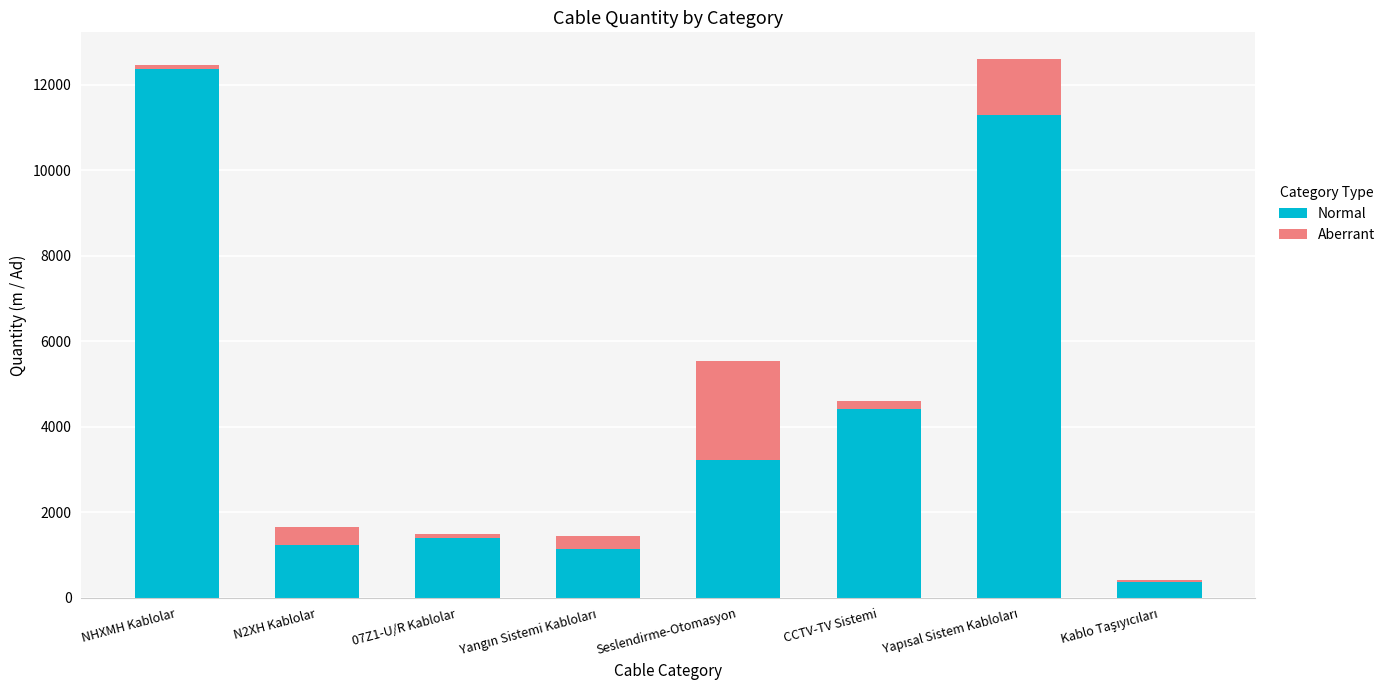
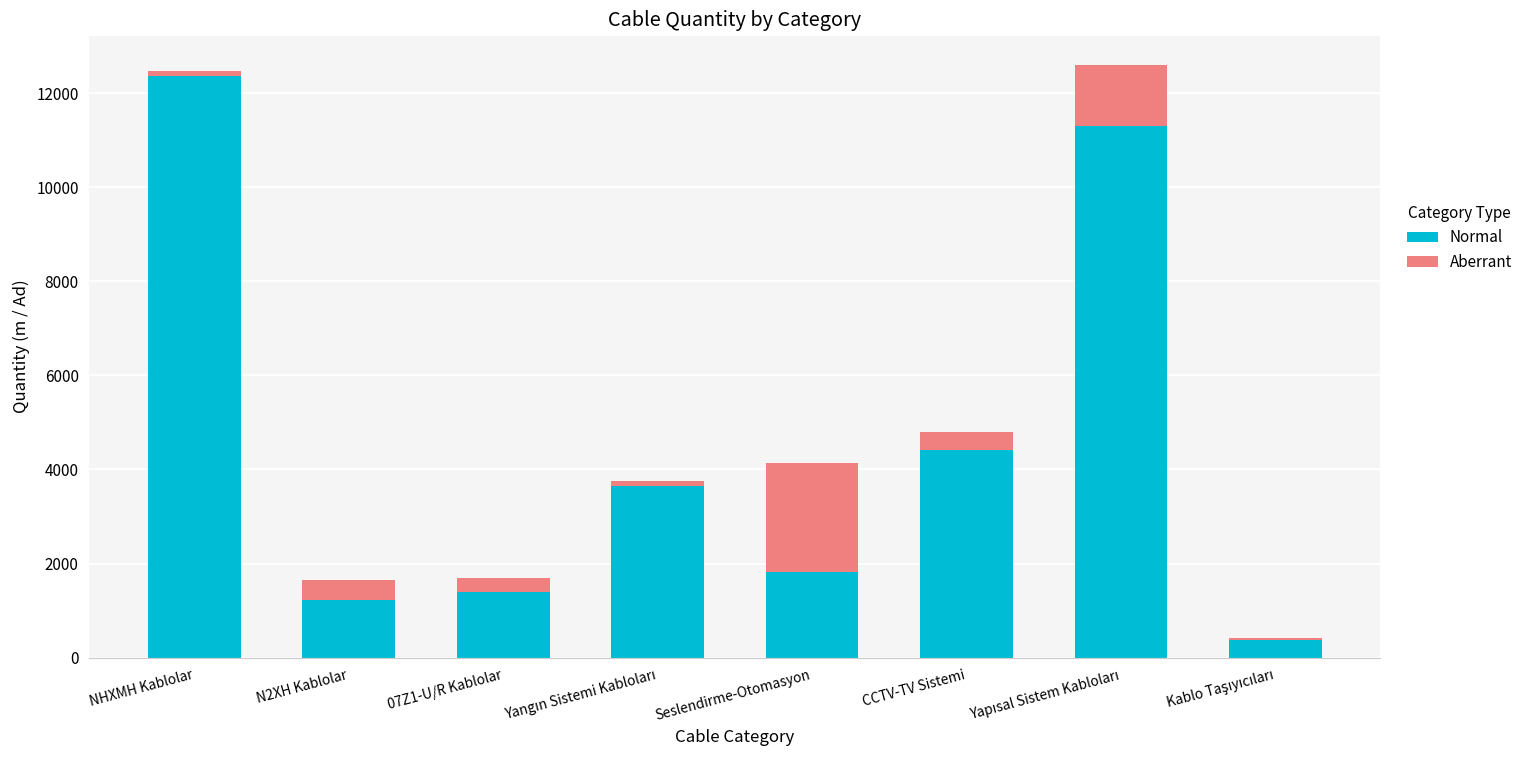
Aberrant, 07Z1-U/R Kablolar: 100 -> 300
Normal, Yangın Sistemi Kabloları: 1100 -> 3700
Aberrant, Yangın Sistemi Kabloları: 300 -> 100
Normal, Seslendirme-Otomasyon: 3200 -> 1800
Aberrant, CCTV-TV Sistemi: 200 -> 400
